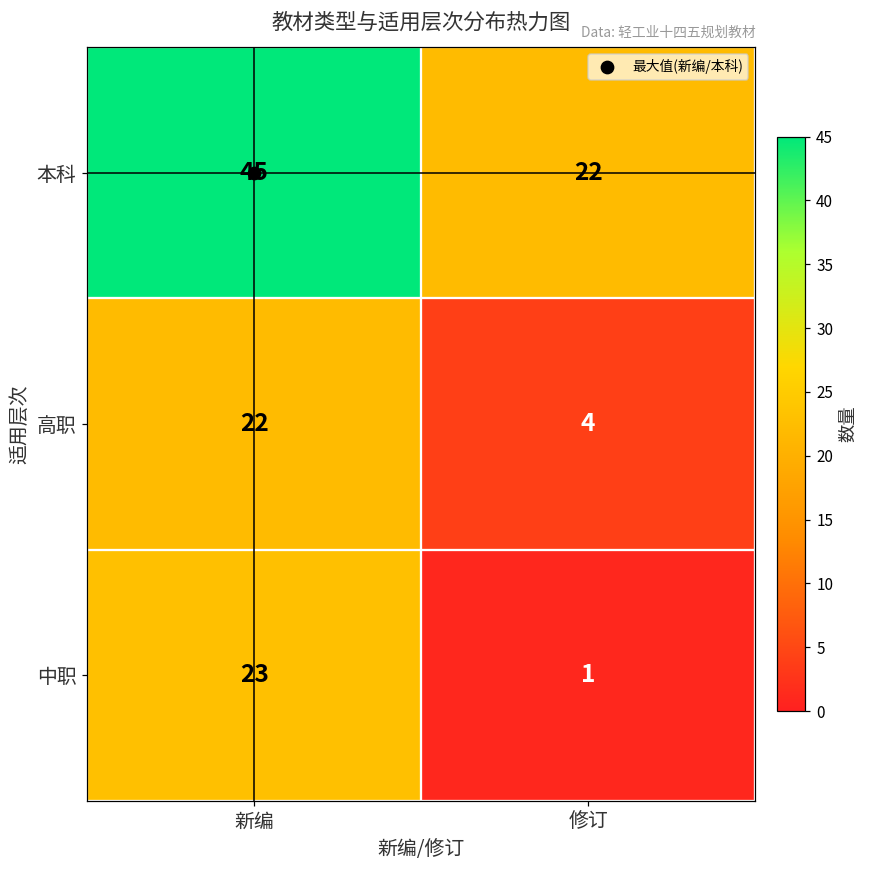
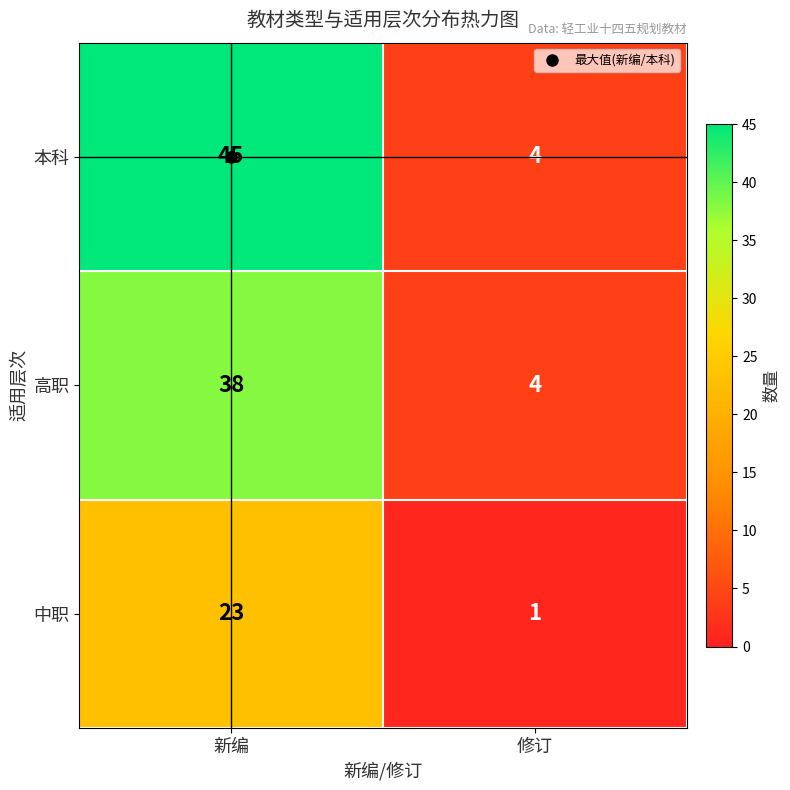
本科, 修订: 22 -> 4
高职, 新编: 22 -> 38
